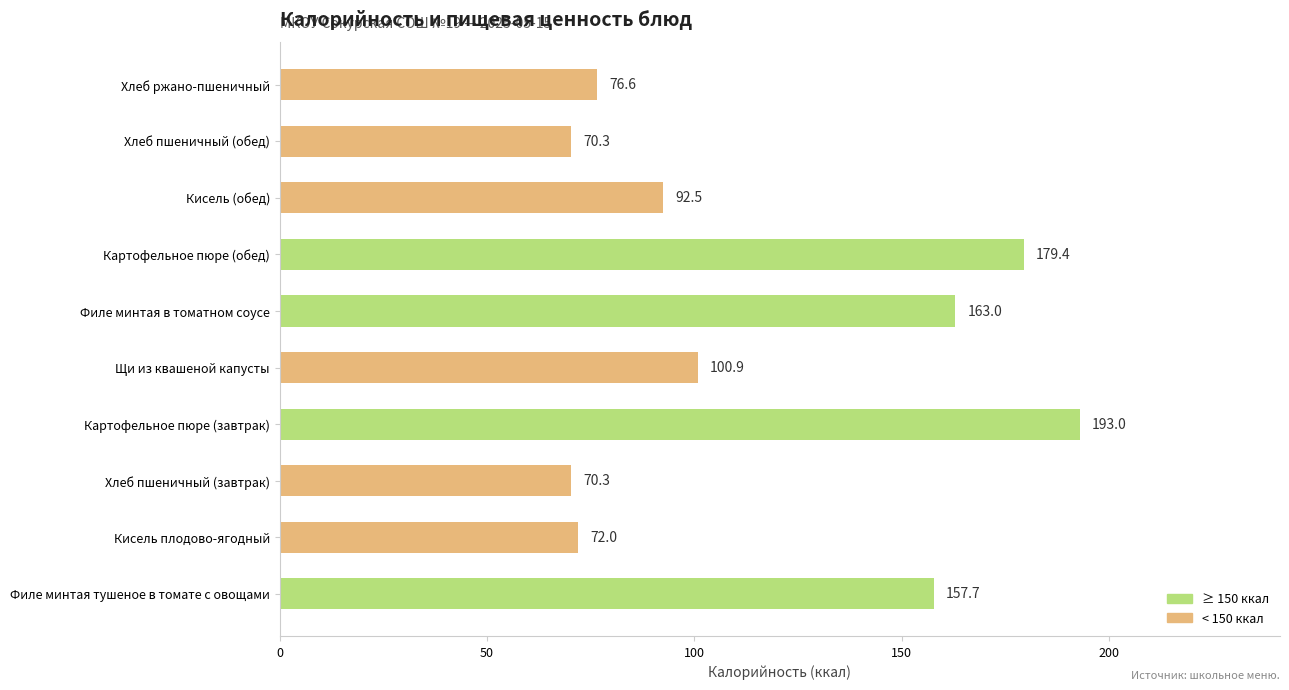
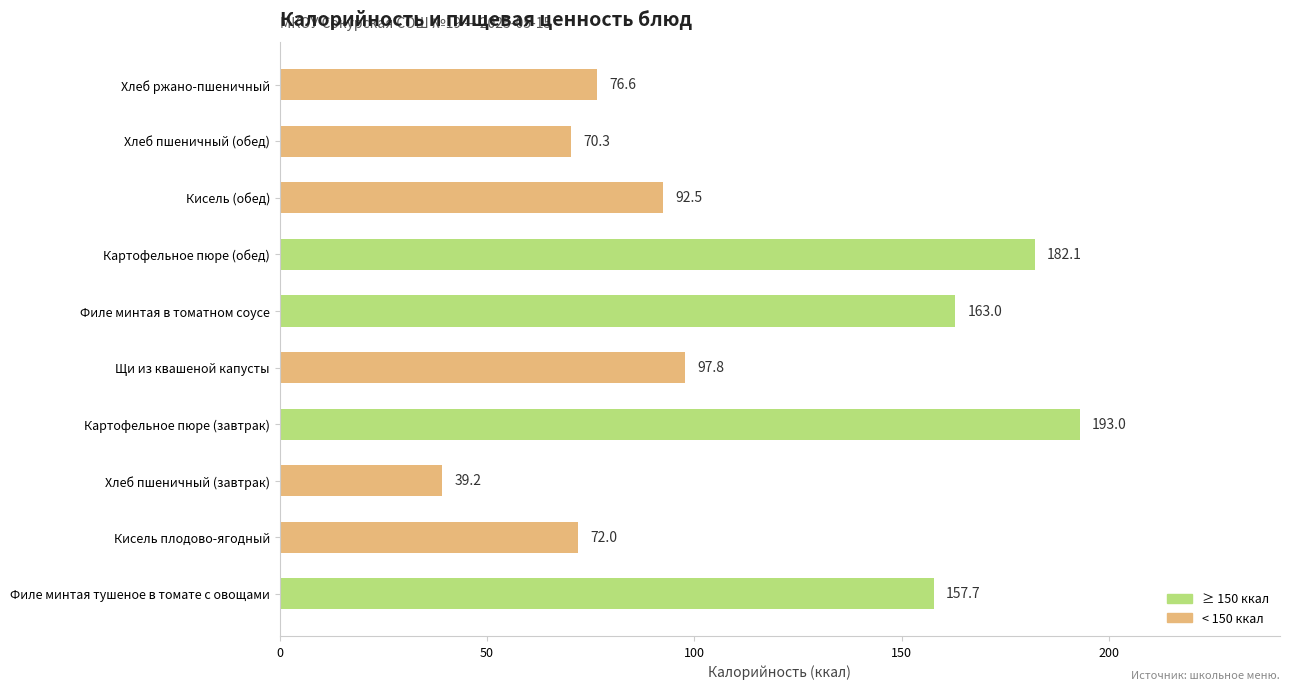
Картофельное пюре (обед): 179.4 -> 182.1
Щи из квашеной капусты: 100.9 -> 97.8
Хлеб пшеничный (завтрак): 70.3 -> 39.2
